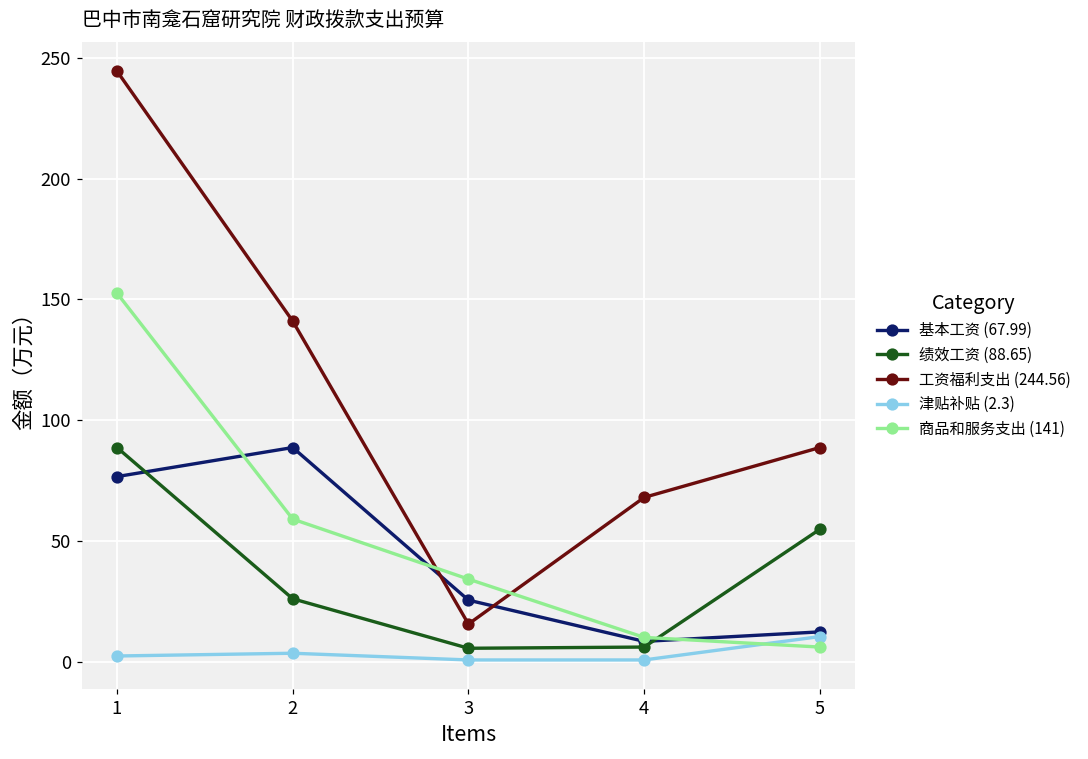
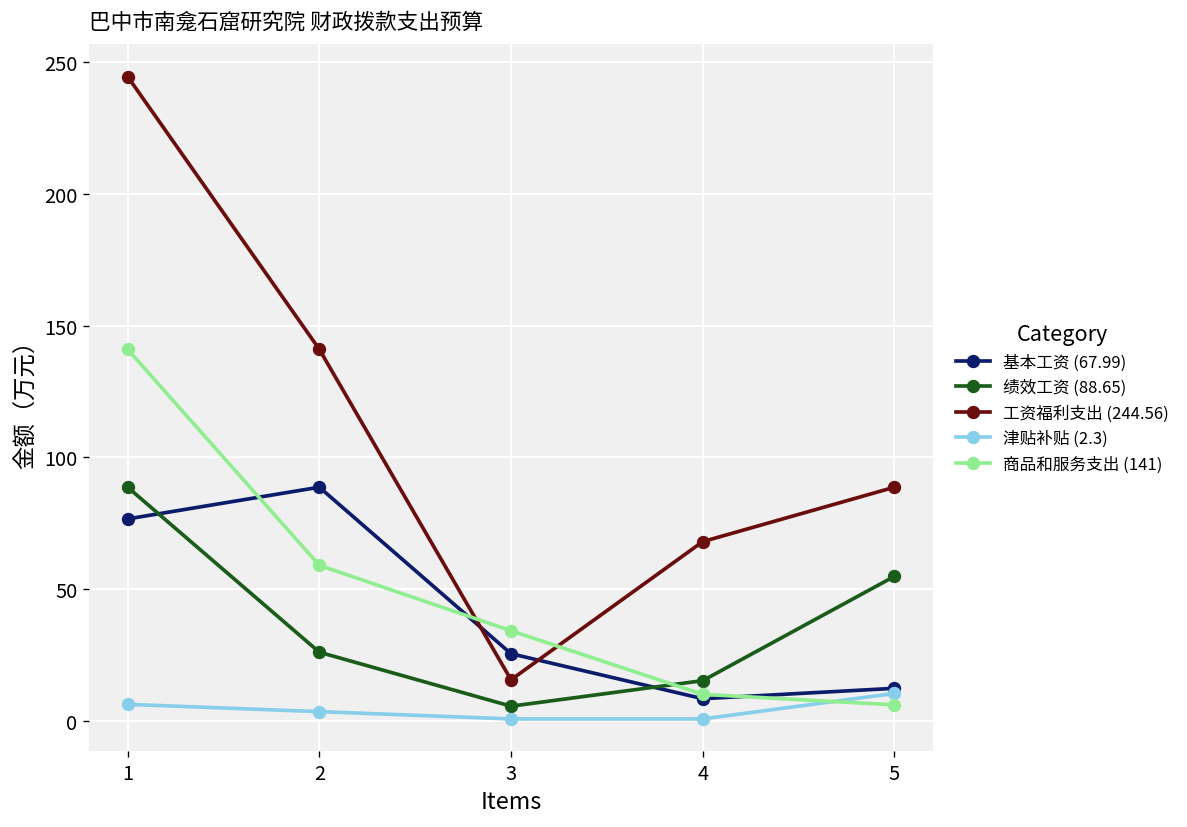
津贴补贴 (2.3), 1: 2 -> 6
商品和服务支出 (141), 1: 153 -> 141
绩效工资 (88.65), 4: 6 -> 15
